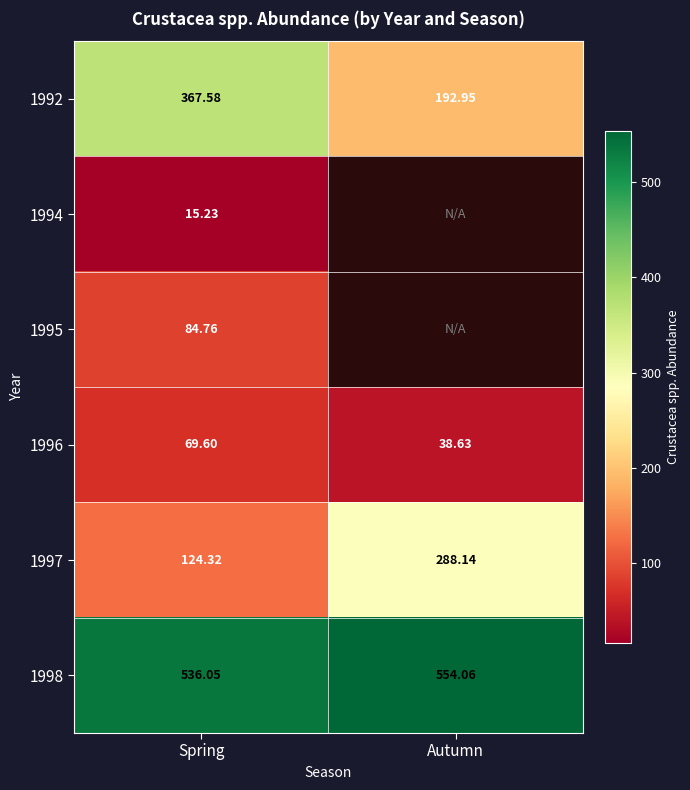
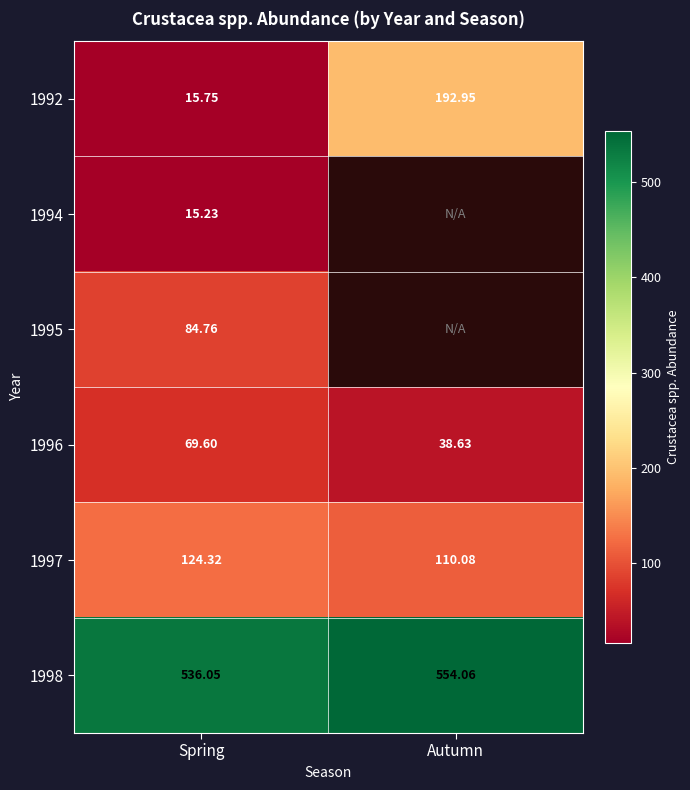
1992, Spring: 367.58 -> 15.75
1997, Autumn: 288.14 -> 110.08
